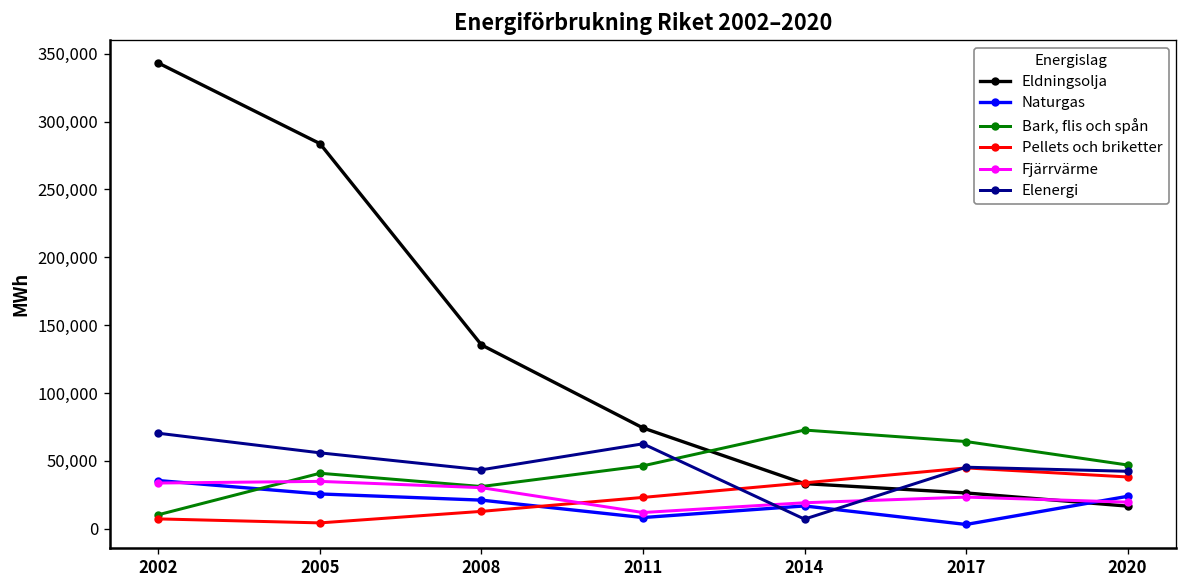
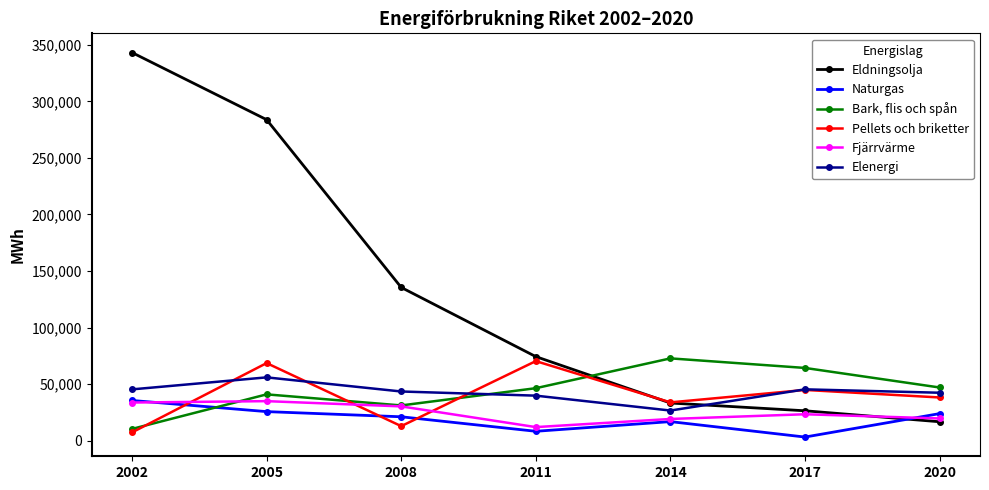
Elenergi, 2002: 70,000 -> 45,000
Pellets och briketter, 2005: 4,000 -> 69,000
Pellets och briketter, 2011: 23,000 -> 70,000
Elenergi, 2011: 63,000 -> 40,000
Elenergi, 2014: 7,000 -> 27,000
